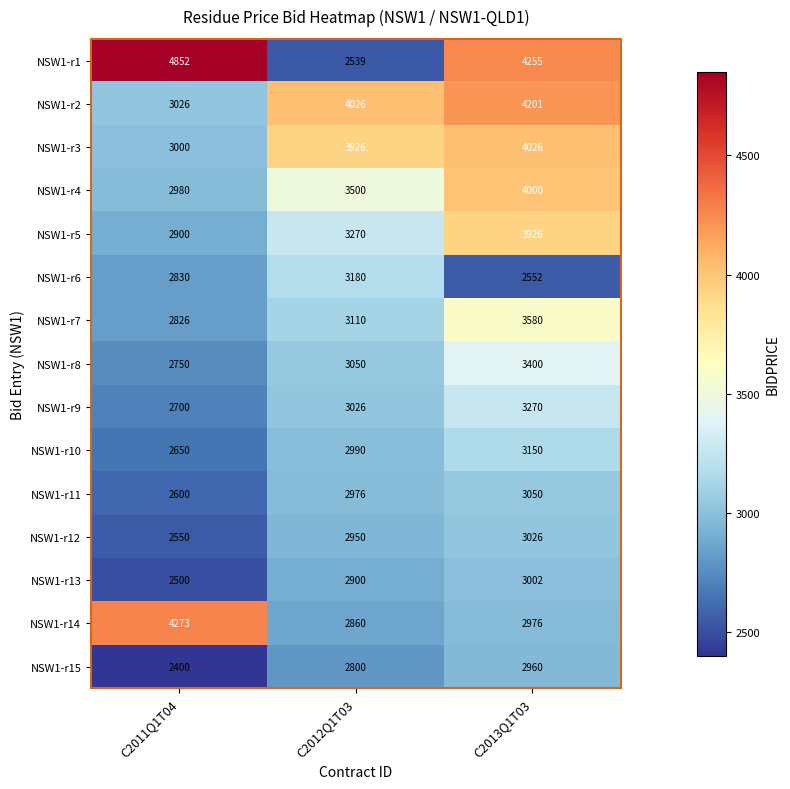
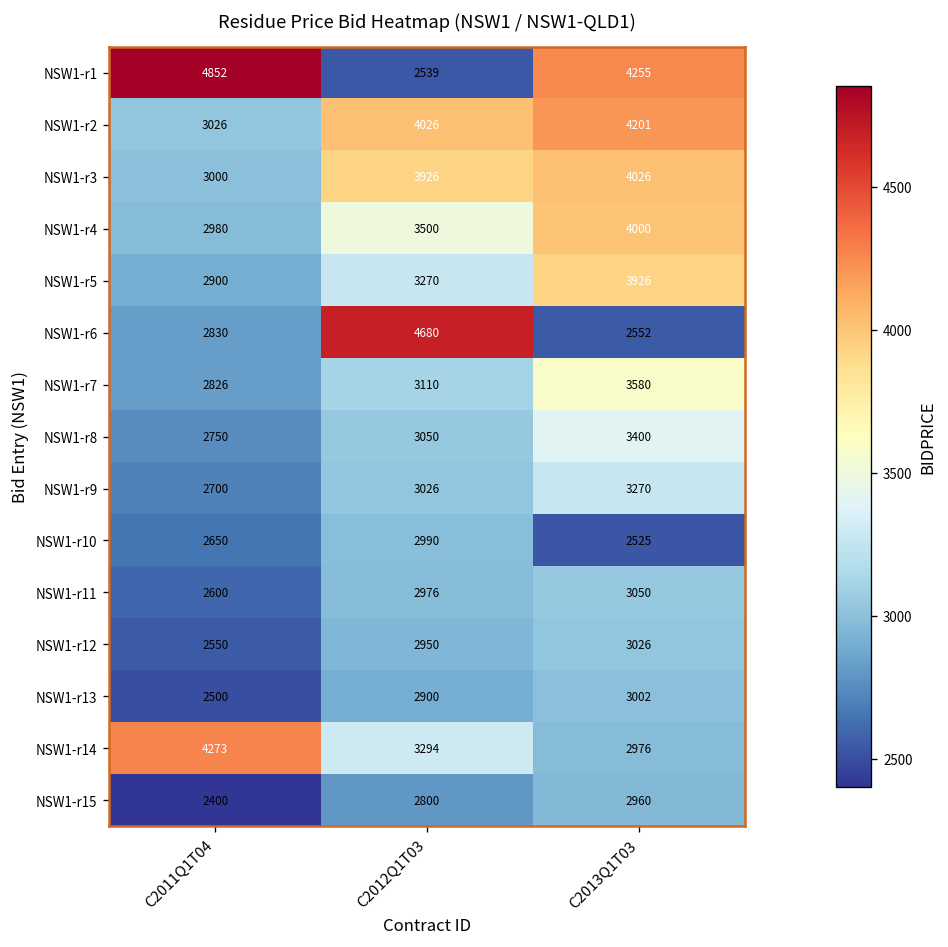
NSW1-r6, C2012Q1T03: 3180 -> 4680
NSW1-r10, C2013Q1T03: 3150 -> 2525
NSW1-r14, C2012Q1T03: 2860 -> 3294
